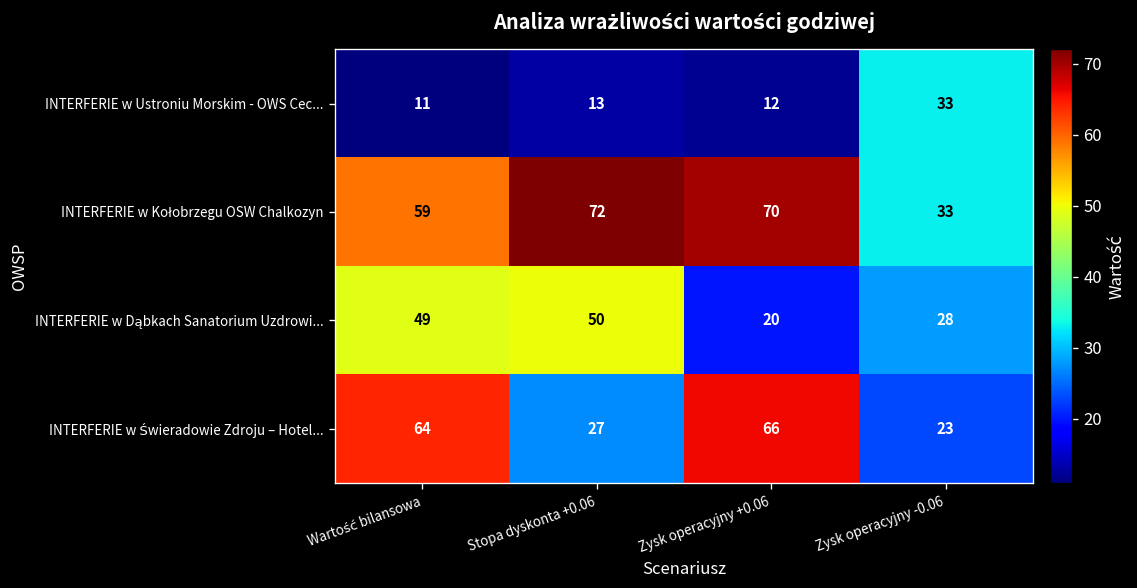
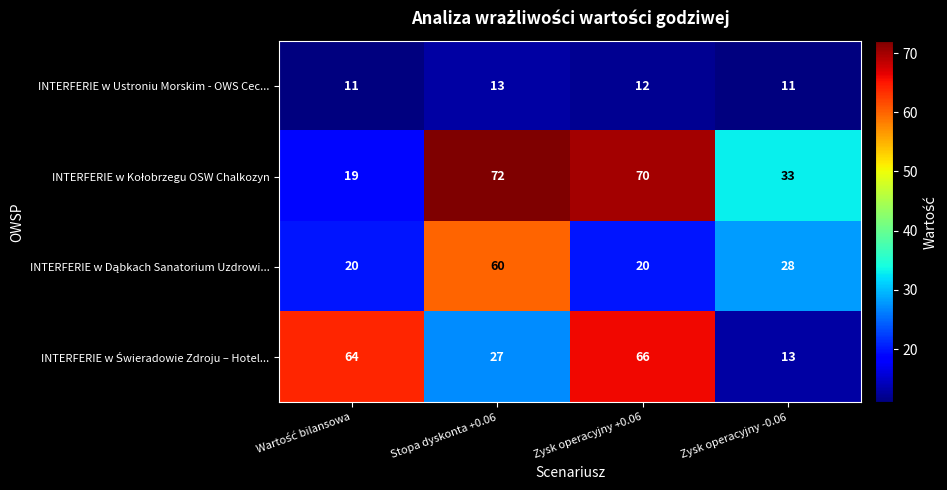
INTERFERIE w Ustroniu Morskim - OWS Cec..., Zysk operacyjny -0.06: 33 -> 11
INTERFERIE w Kołobrzegu OSW Chalkozyn, Wartość bilansowa: 59 -> 19
INTERFERIE w Dąbkach Sanatorium Uzdrowi..., Wartość bilansowa: 49 -> 20
INTERFERIE w Dąbkach Sanatorium Uzdrowi..., Stopa dyskonta +0.06: 50 -> 60
INTERFERIE w Świeradowie Zdroju – Hotel..., Zysk operacyjny -0.06: 23 -> 13
